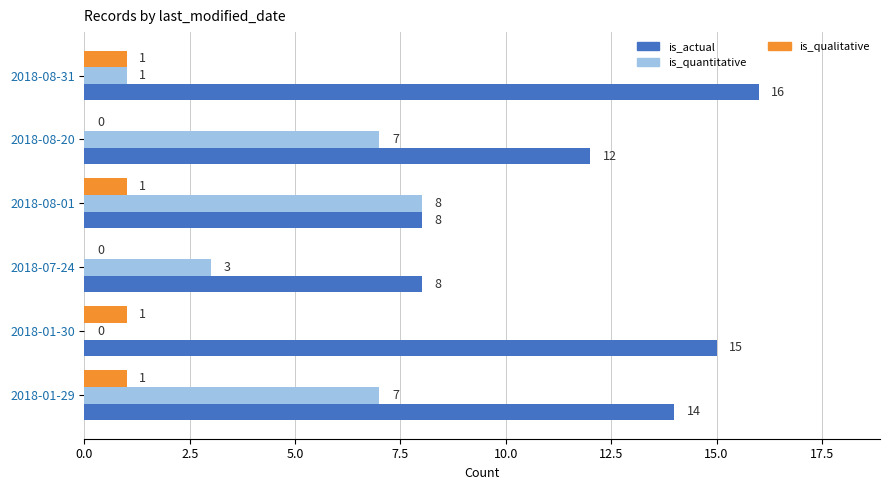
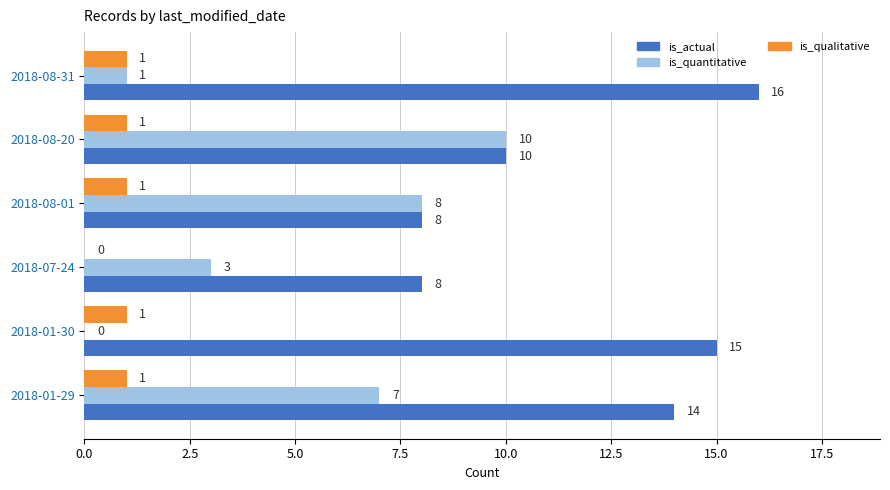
is_qualitative, 2018-08-20: 0 -> 1
is_quantitative, 2018-08-20: 7 -> 10
is_actual, 2018-08-20: 12 -> 10
